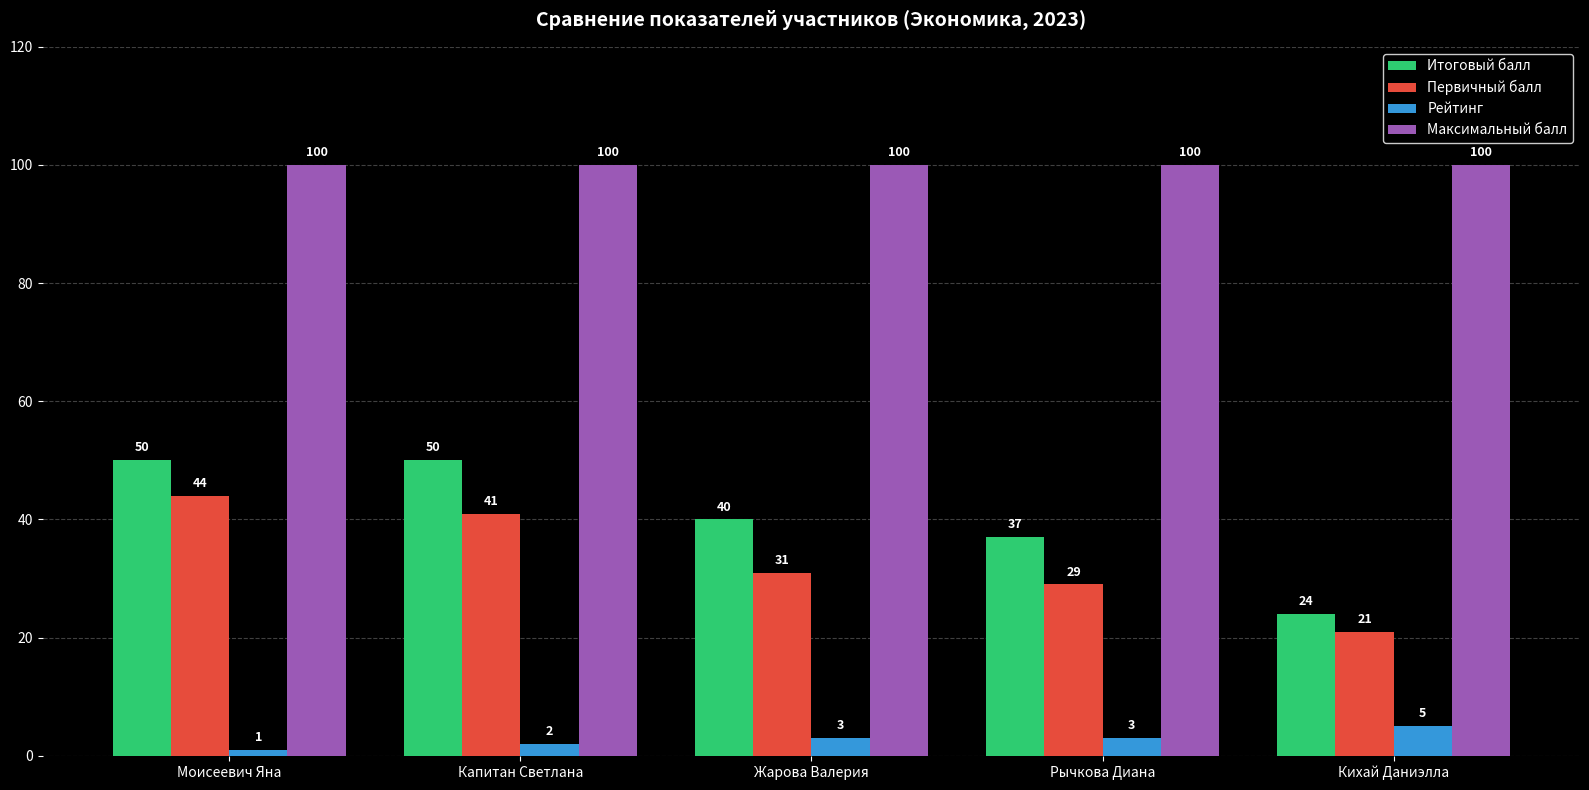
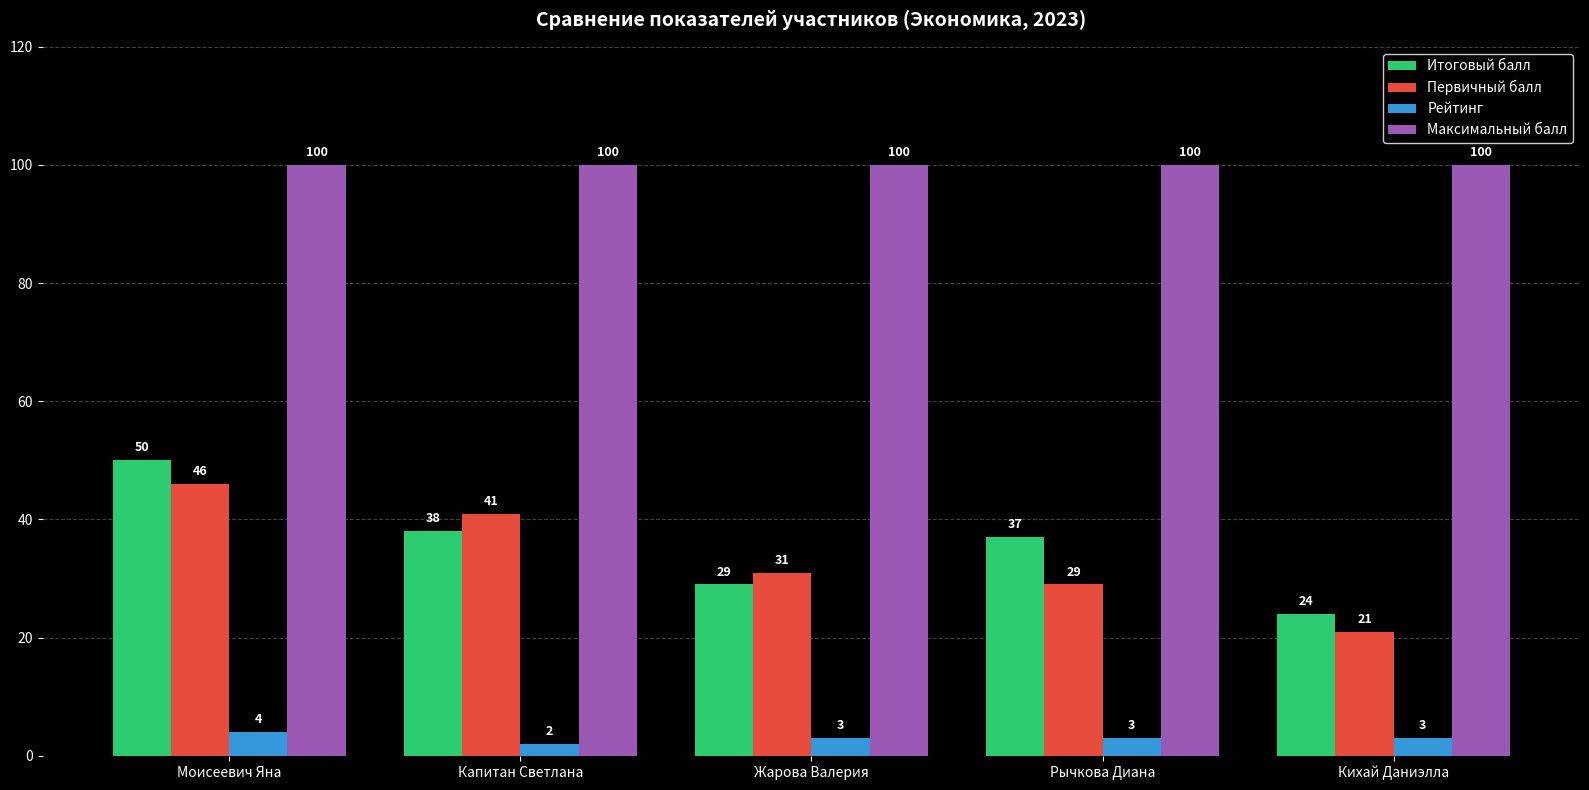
Первичный балл, Моисеевич Яна: 44 -> 46
Рейтинг, Моисеевич Яна: 1 -> 4
Итоговый балл, Капитан Светлана: 50 -> 38
Итоговый балл, Жарова Валерия: 40 -> 29
Рейтинг, Кихай Даниэлла: 5 -> 3
